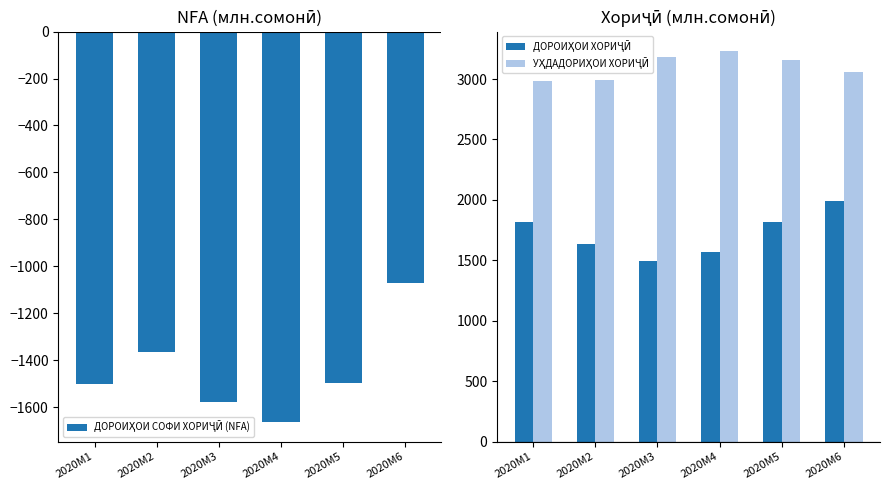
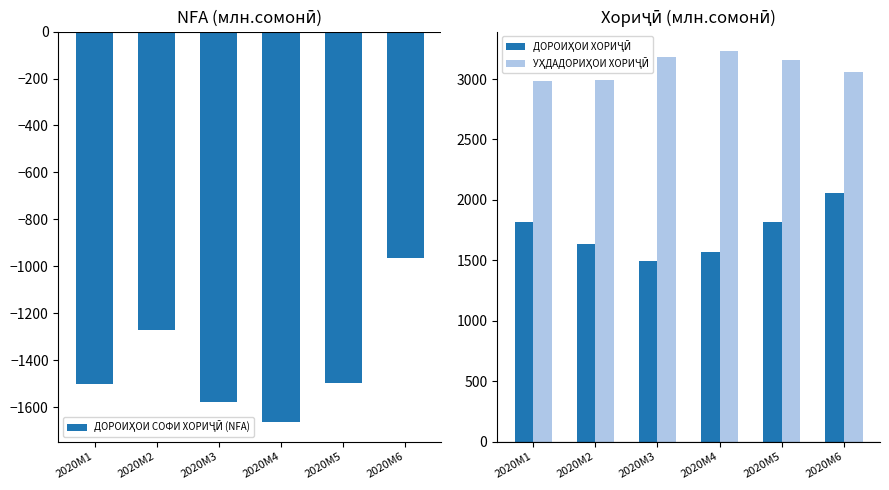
NFA (млн.сомонӣ), 2020M2: -1360 -> -1270
NFA (млн.сомонӣ), 2020M6: -1070 -> -960
Хориҷӣ (млн.сомонӣ), ДОРОИҲОИ ХОРИҶӢ, 2020M6: 1990 -> 2060
